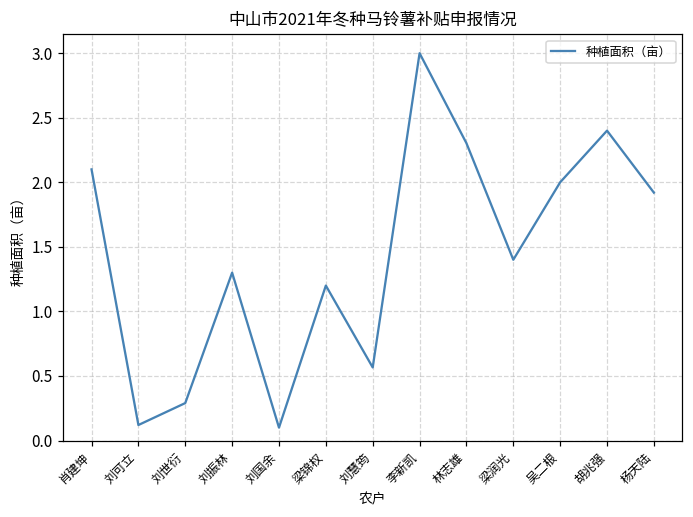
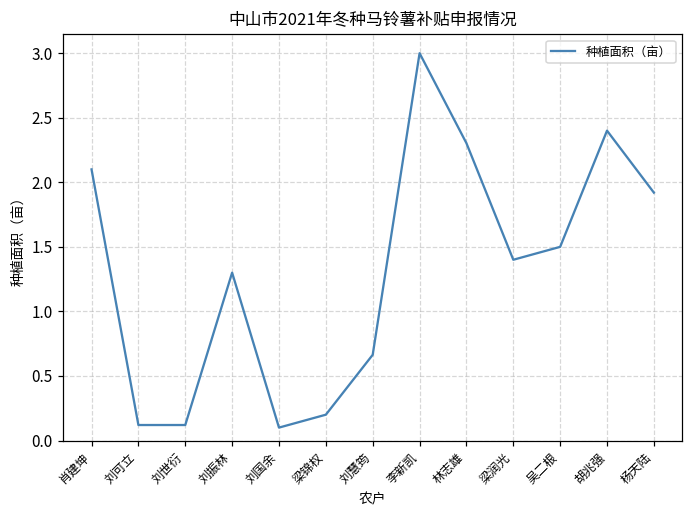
刘世衍: 0.29 -> 0.12
梁锦权: 1.2 -> 0.2
刘慧筠: 0.57 -> 0.66
吴二根: 2.0 -> 1.5
